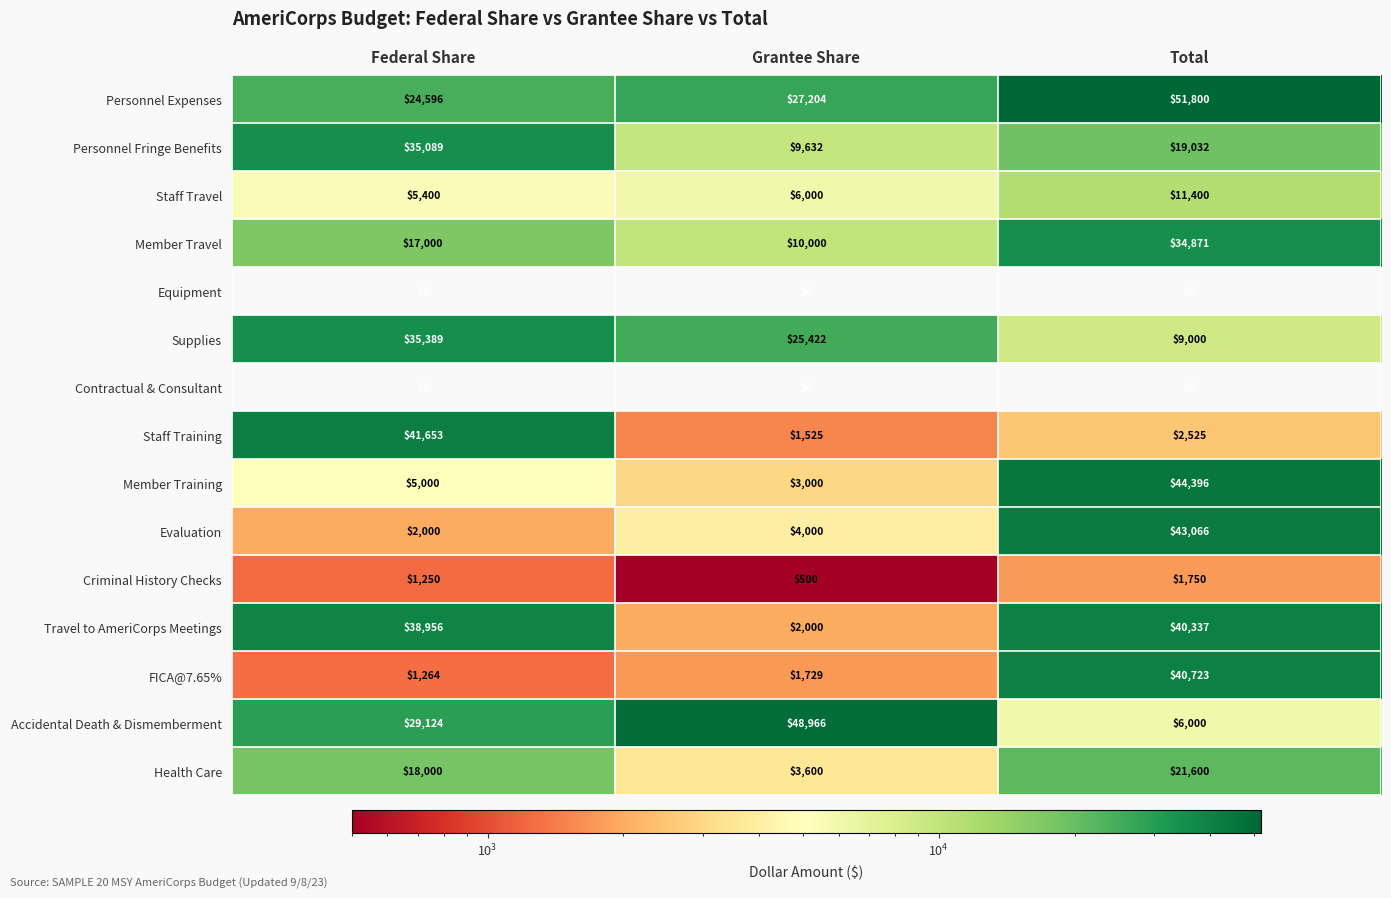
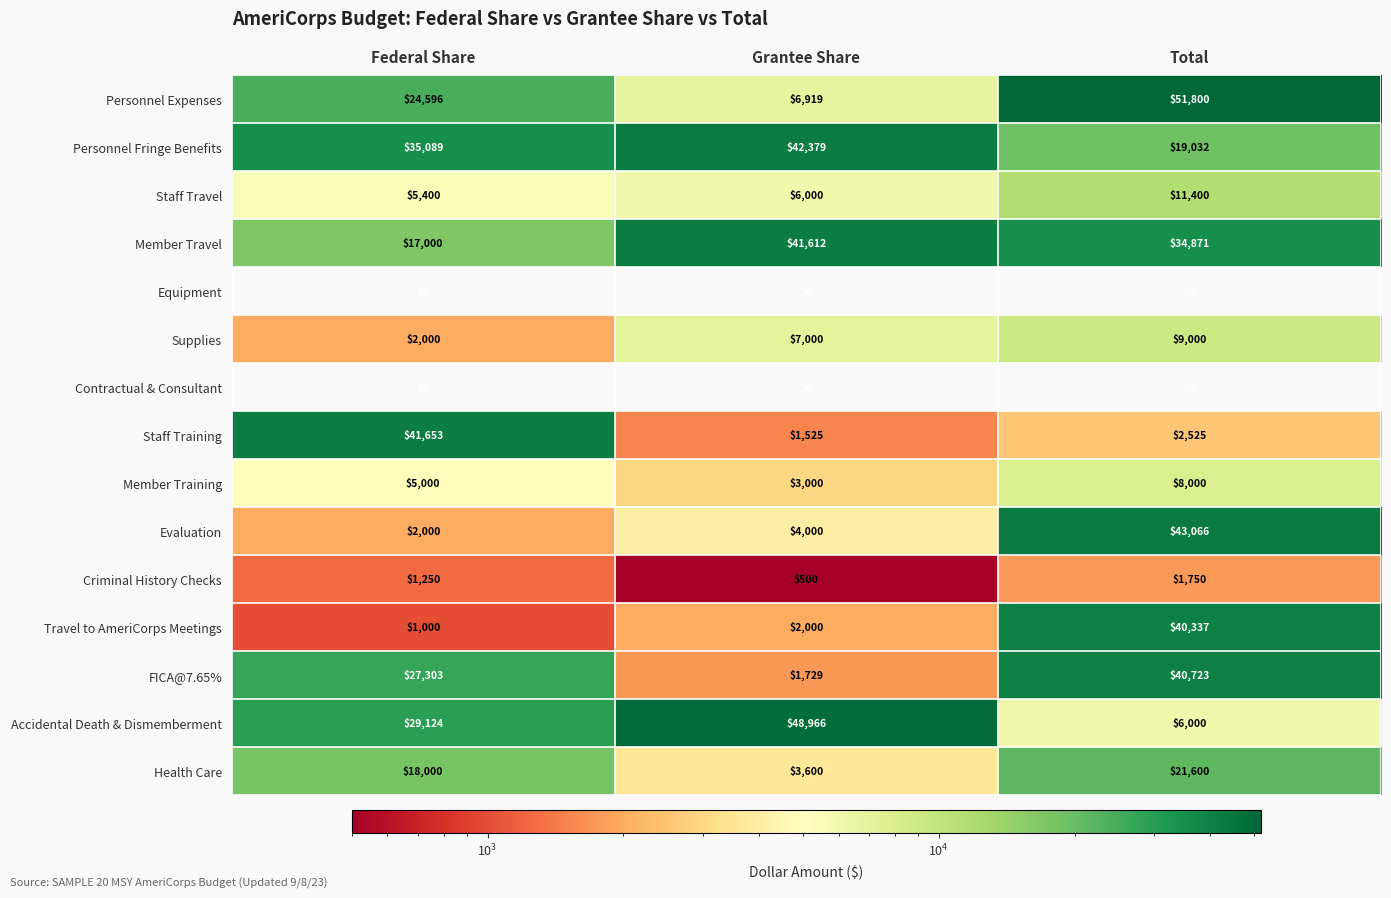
Personnel Expenses, Grantee Share: $27,204 -> $6,919
Personnel Fringe Benefits, Grantee Share: $9,632 -> $42,379
Member Travel, Grantee Share: $10,000 -> $41,612
Supplies, Federal Share: $35,389 -> $2,000
Supplies, Grantee Share: $25,422 -> $7,000
Member Training, Total: $44,396 -> $8,000
Travel to AmeriCorps Meetings, Federal Share: $38,956 -> $1,000
FICA@7.65%, Federal Share: $1,264 -> $27,303
